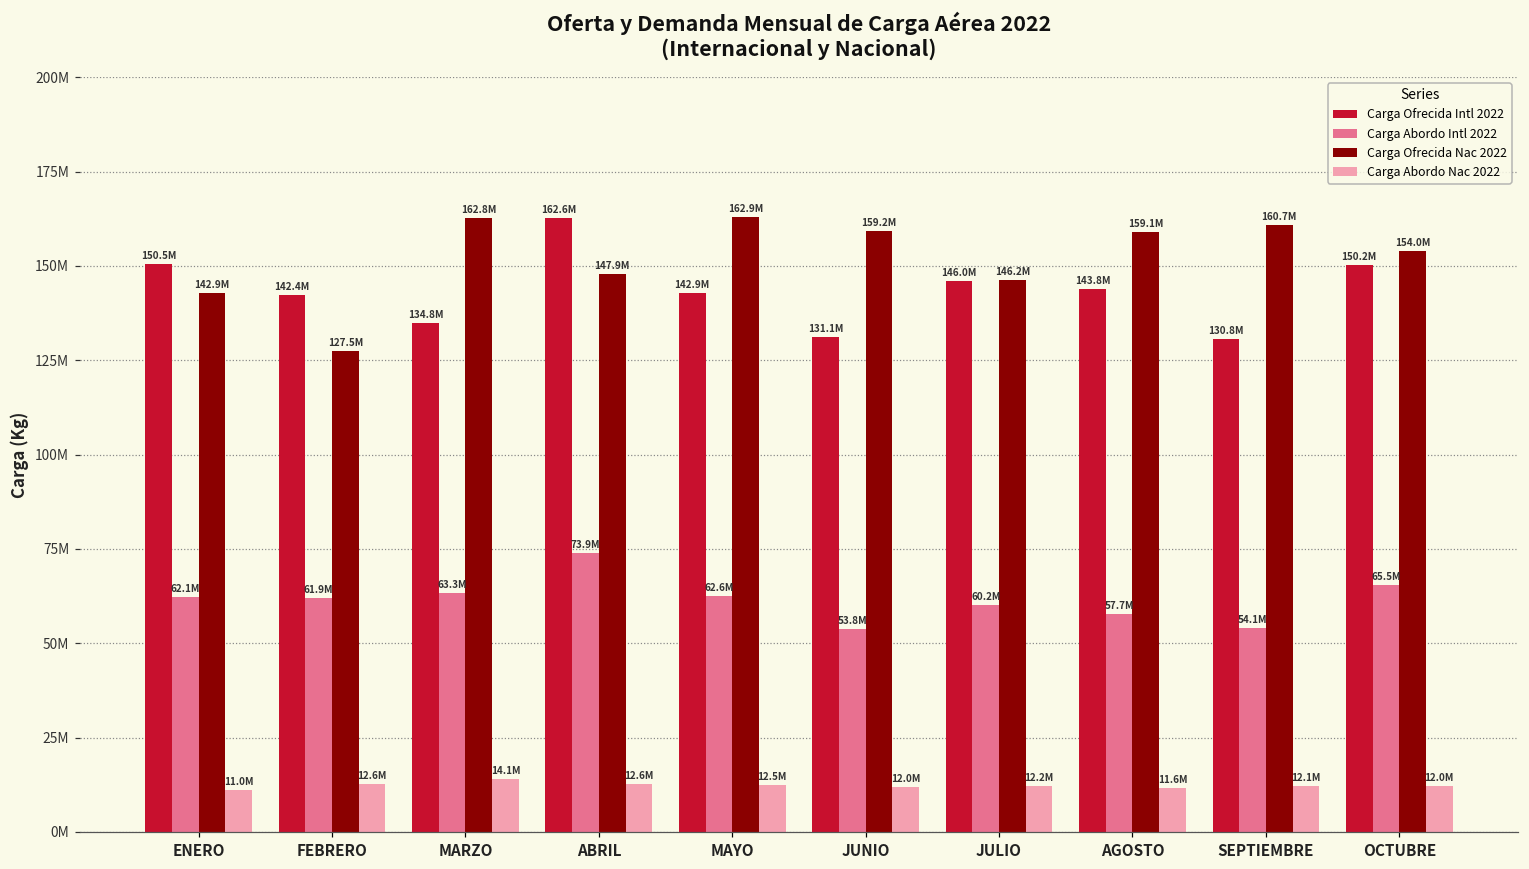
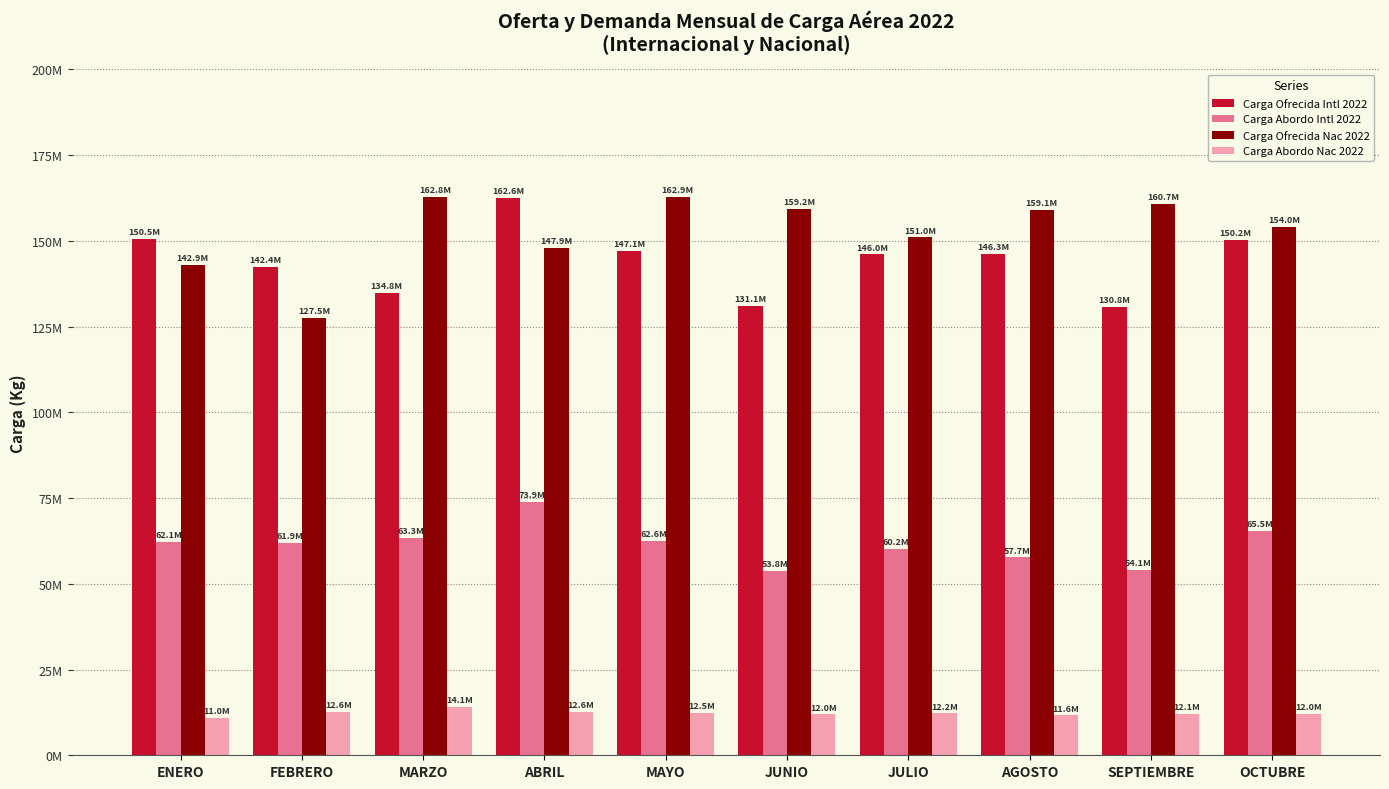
Carga Ofrecida Intl 2022, MAYO: 142.9M -> 147.1M
Carga Ofrecida Nac 2022, JULIO: 146.2M -> 151.0M
Carga Ofrecida Intl 2022, AGOSTO: 143.8M -> 146.3M
